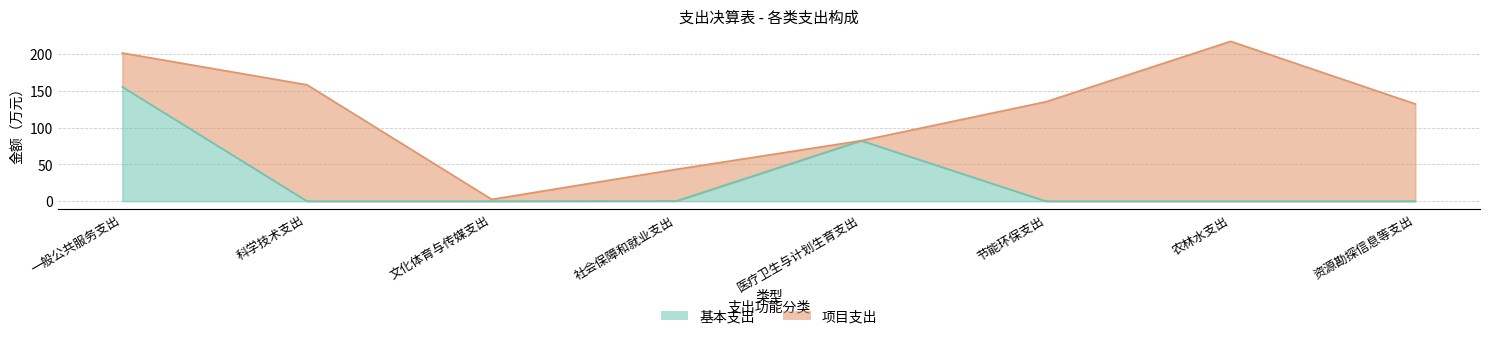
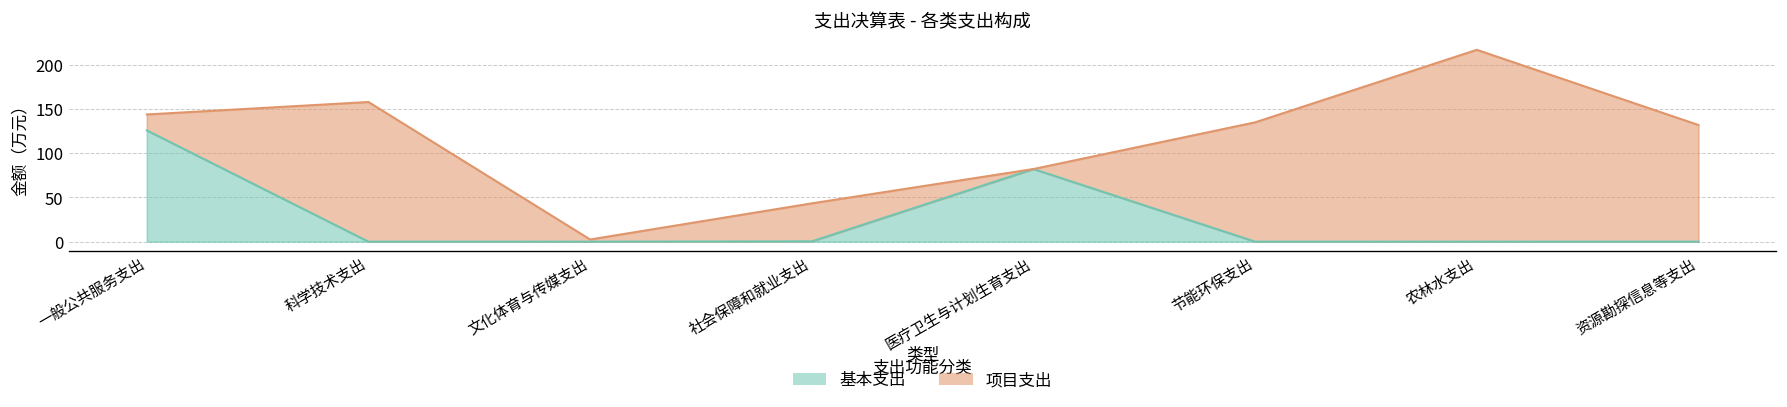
基本支出, 一般公共服务支出: 160 -> 130
项目支出, 一般公共服务支出: 50 -> 20
